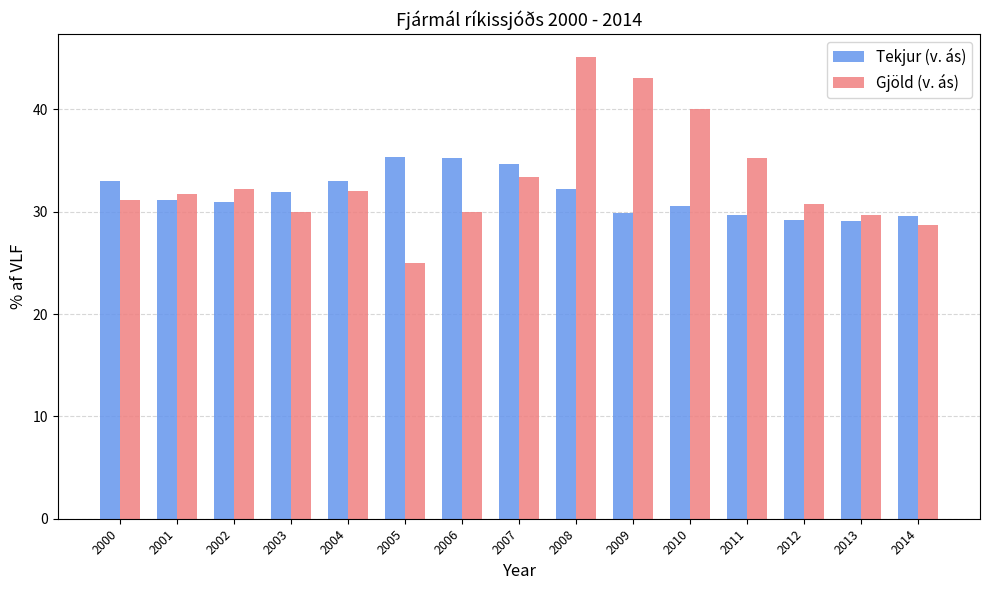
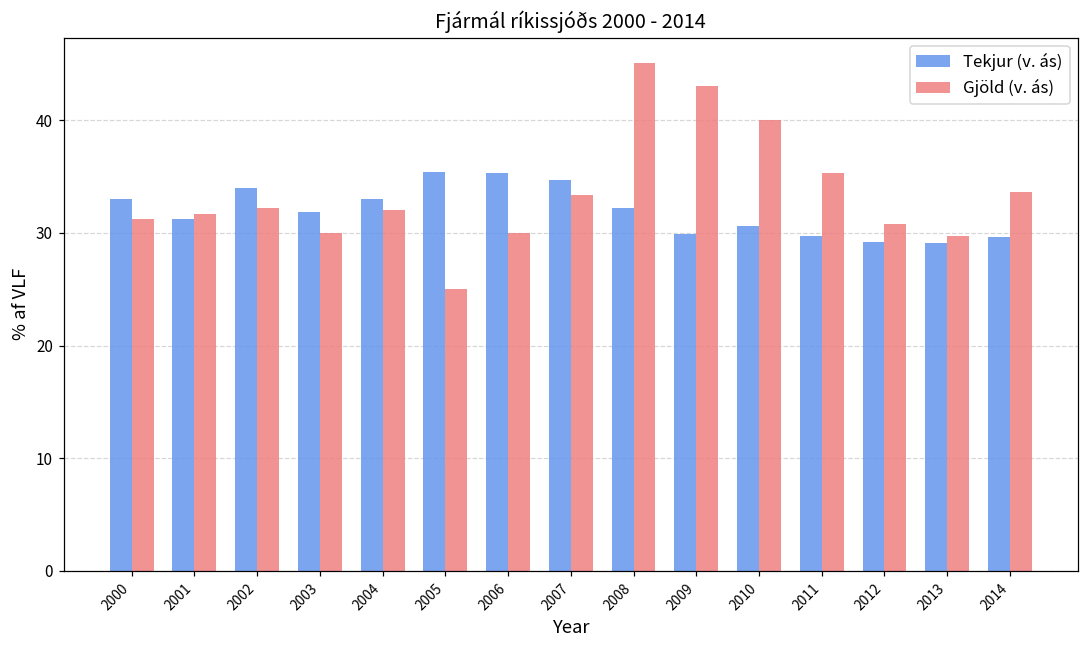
Tekjur (v. ás), 2002: 31 -> 34
Gjöld (v. ás), 2014: 28.7 -> 33.6
